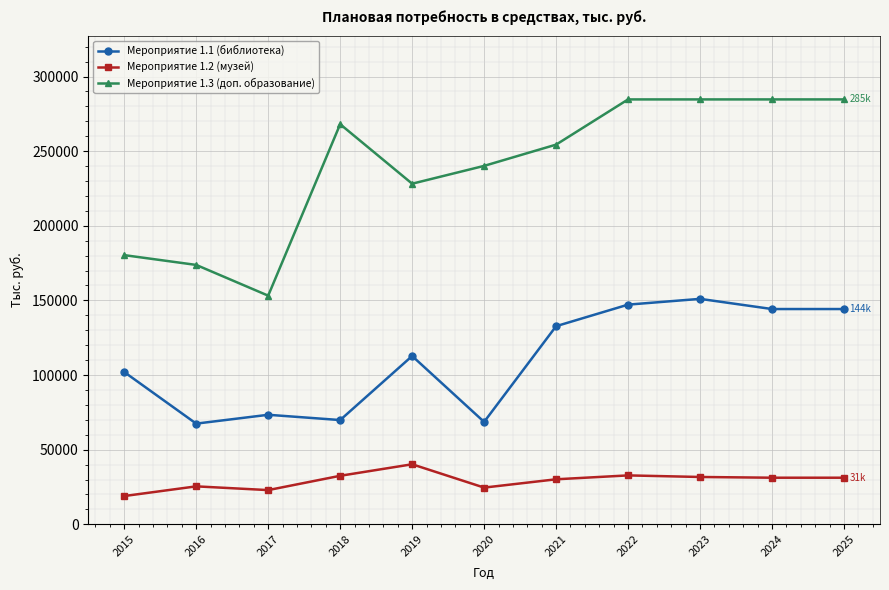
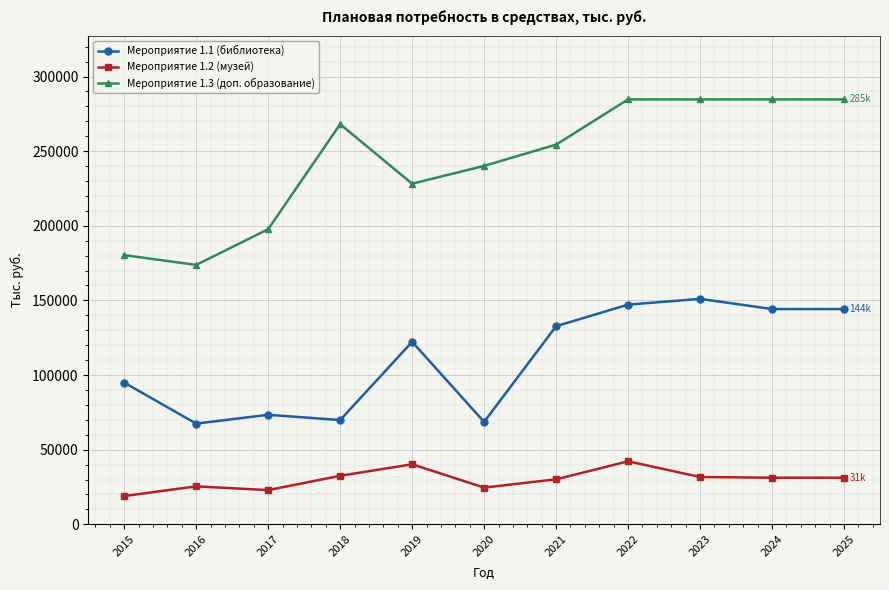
Мероприятие 1.1 (библиотека), 2015: 102000 -> 95000
Мероприятие 1.3 (доп. образование), 2017: 153000 -> 198000
Мероприятие 1.1 (библиотека), 2019: 113000 -> 122000
Мероприятие 1.2 (музей), 2022: 33000 -> 42000
